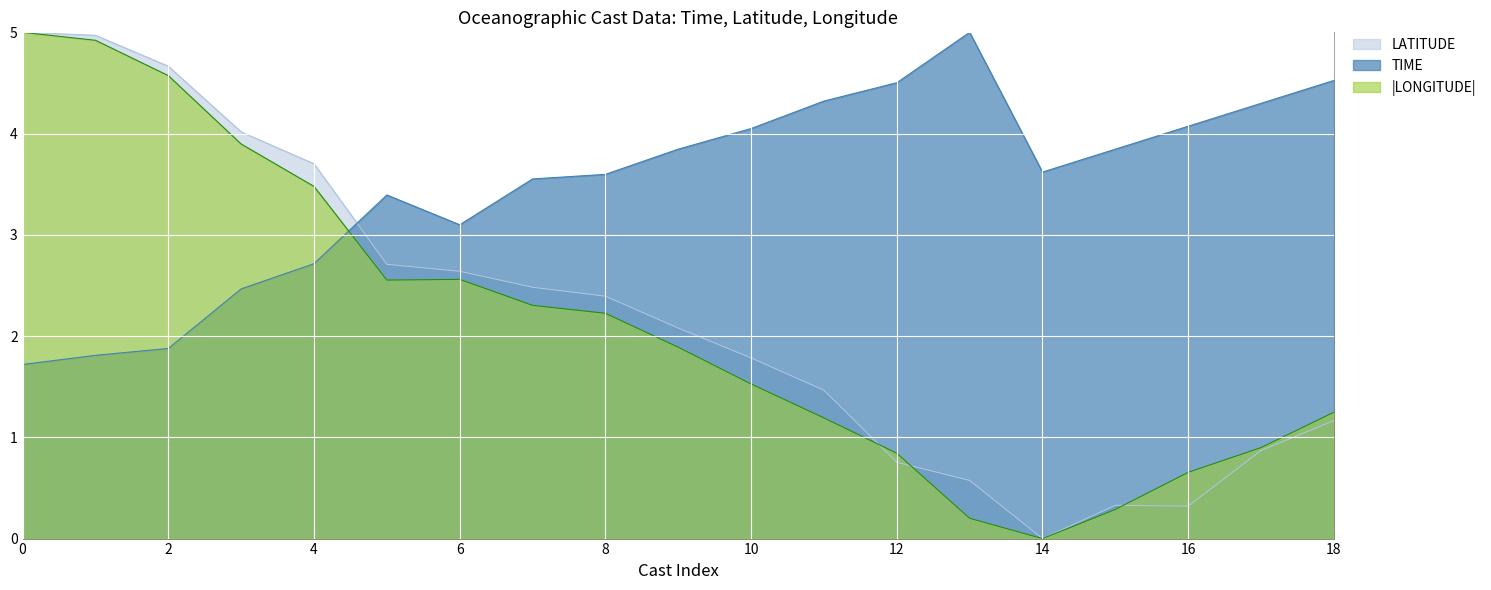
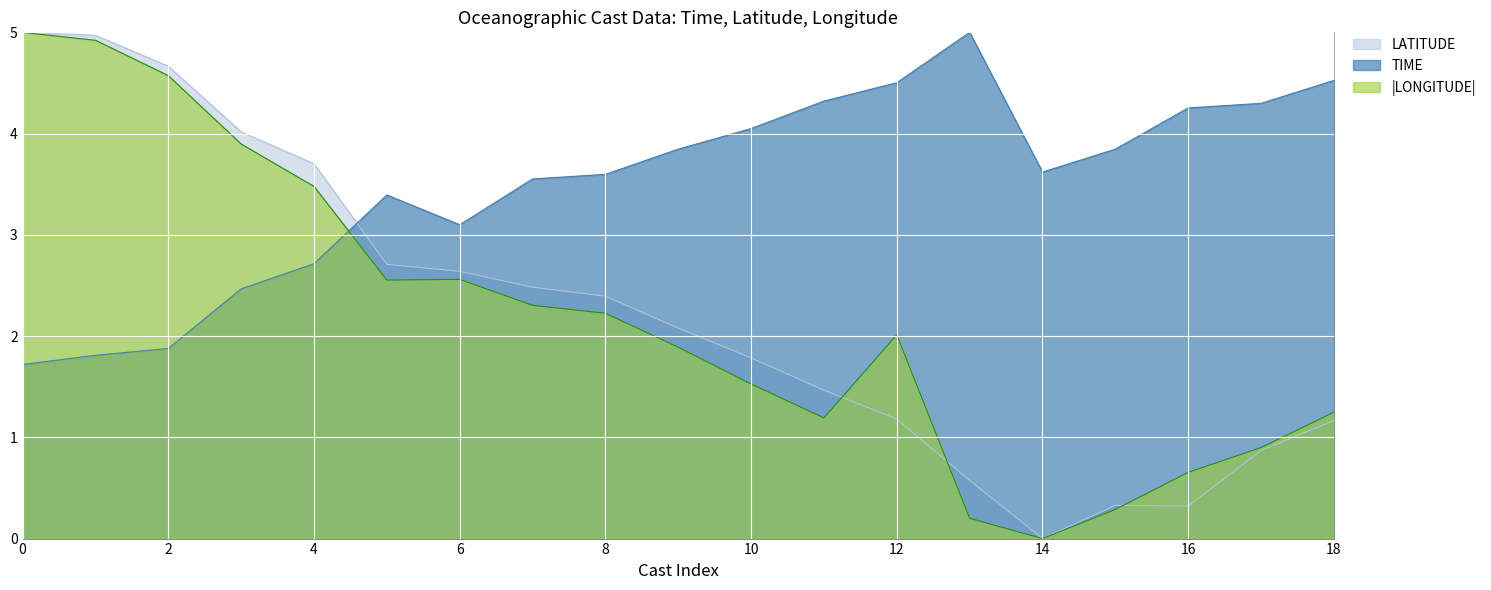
LATITUDE, 12: 0.75 -> 1.18
|LONGITUDE|, 12: 0.84 -> 2.01
TIME, 16: 4.07 -> 4.25
